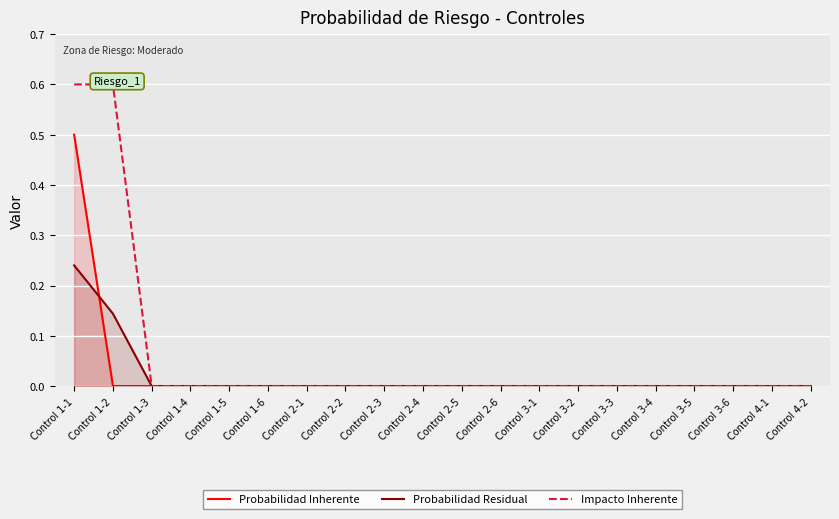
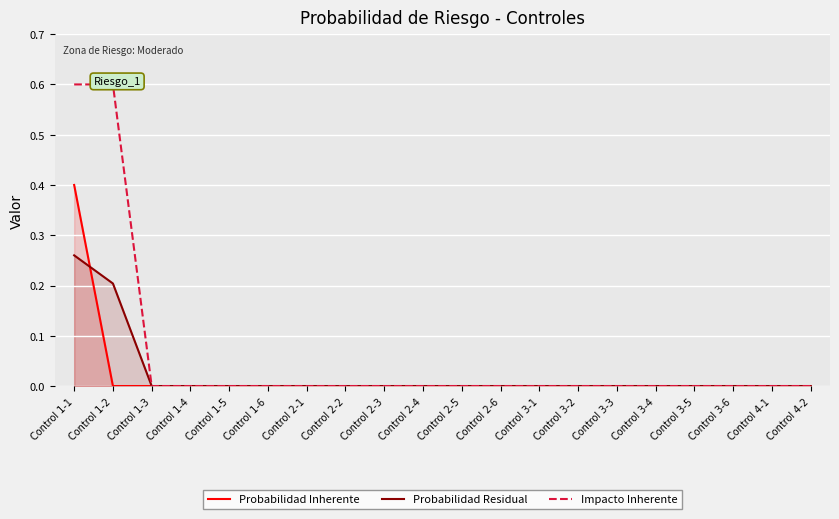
Probabilidad Inherente, Control 1-1: 0.5 -> 0.4
Probabilidad Residual, Control 1-1: 0.24 -> 0.26
Probabilidad Residual, Control 1-2: 0.14 -> 0.20
